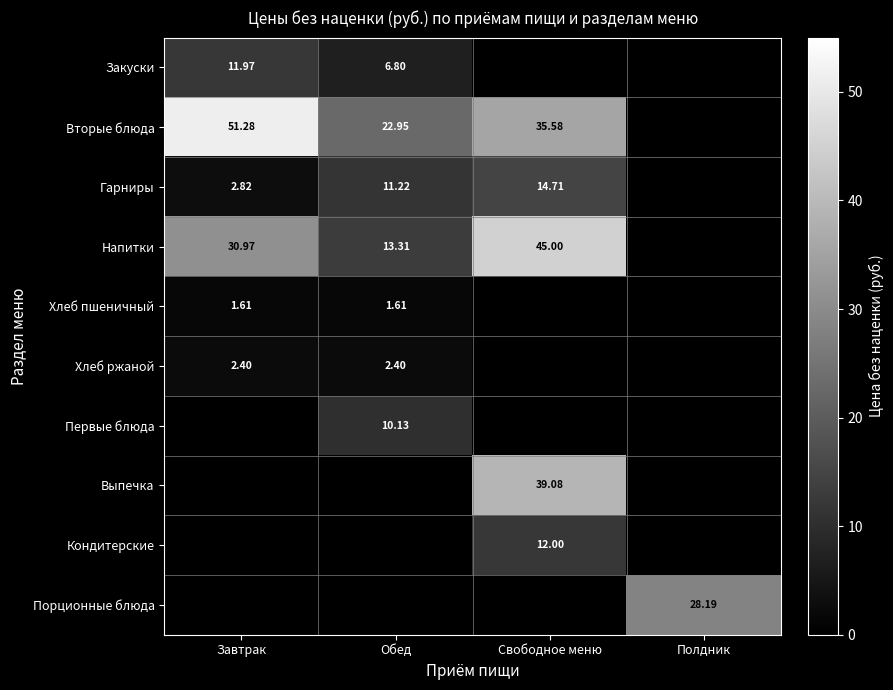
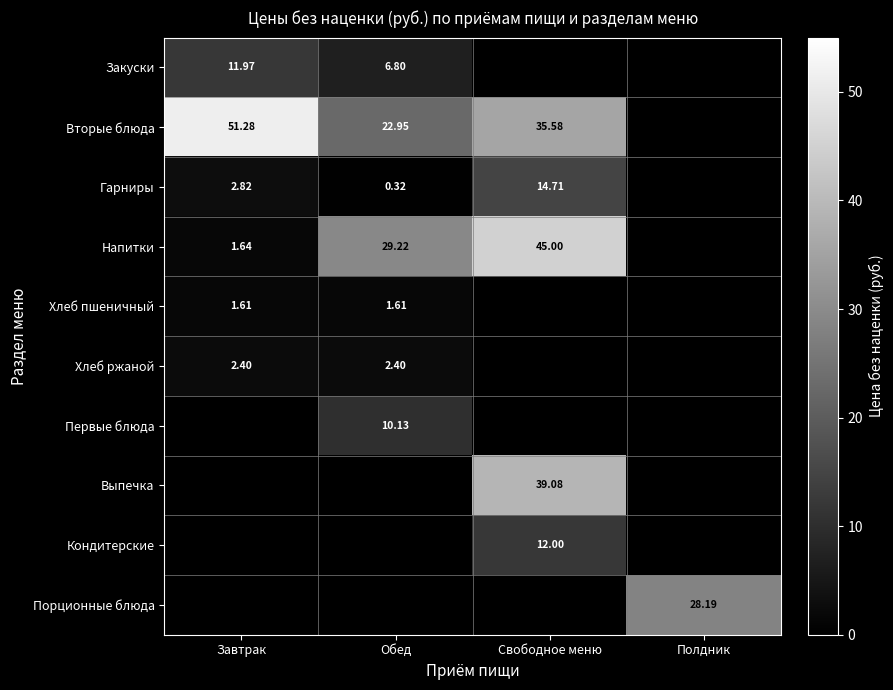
Гарниры, Обед: 11.22 -> 0.32
Напитки, Завтрак: 30.97 -> 1.64
Напитки, Обед: 13.31 -> 29.22
